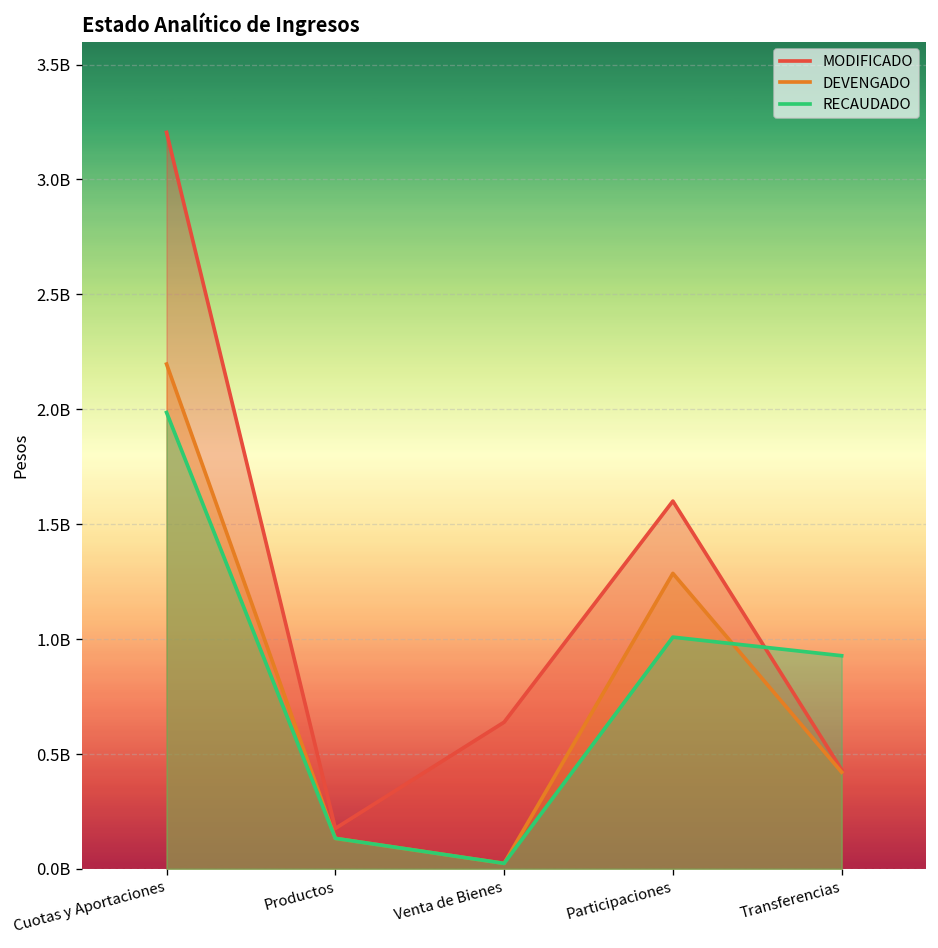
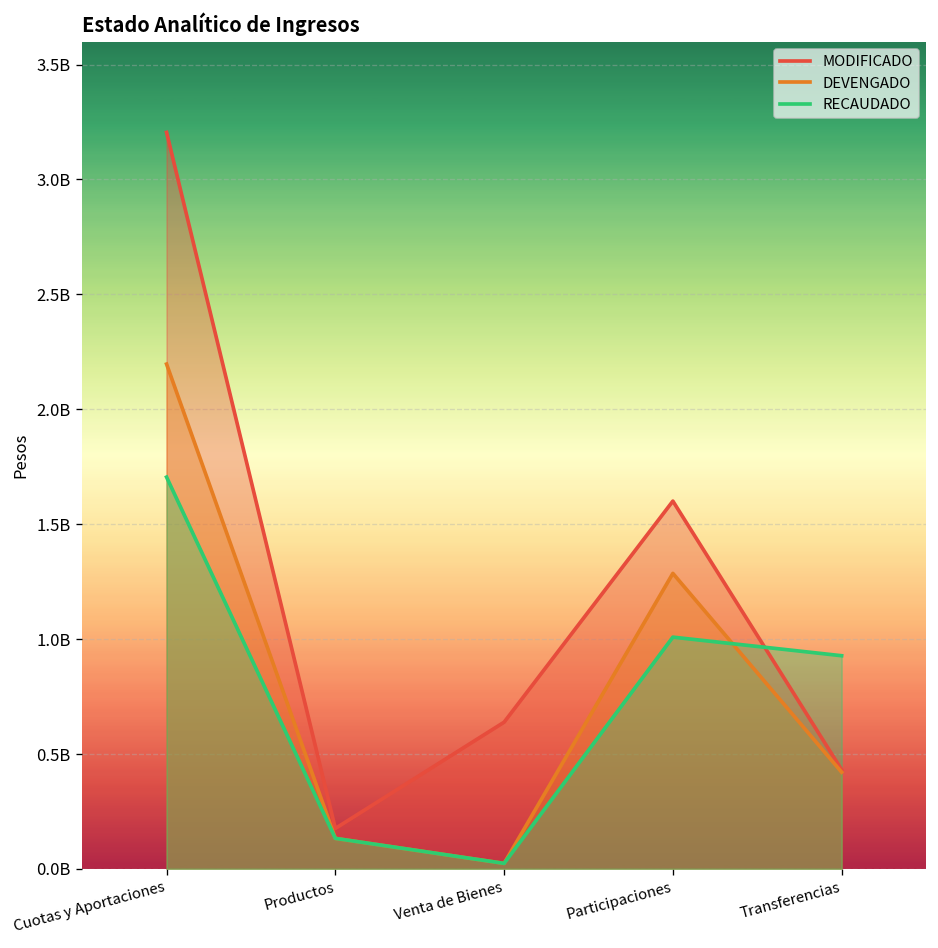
RECAUDADO, Cuotas y Aportaciones: 1990000000 -> 1700000000
